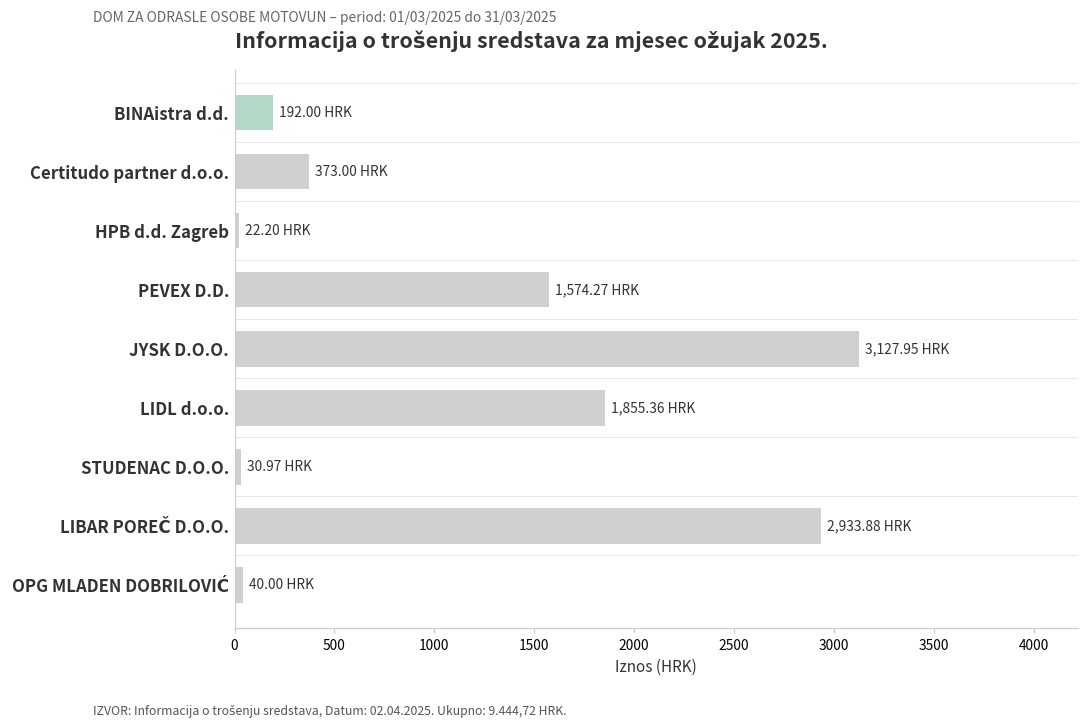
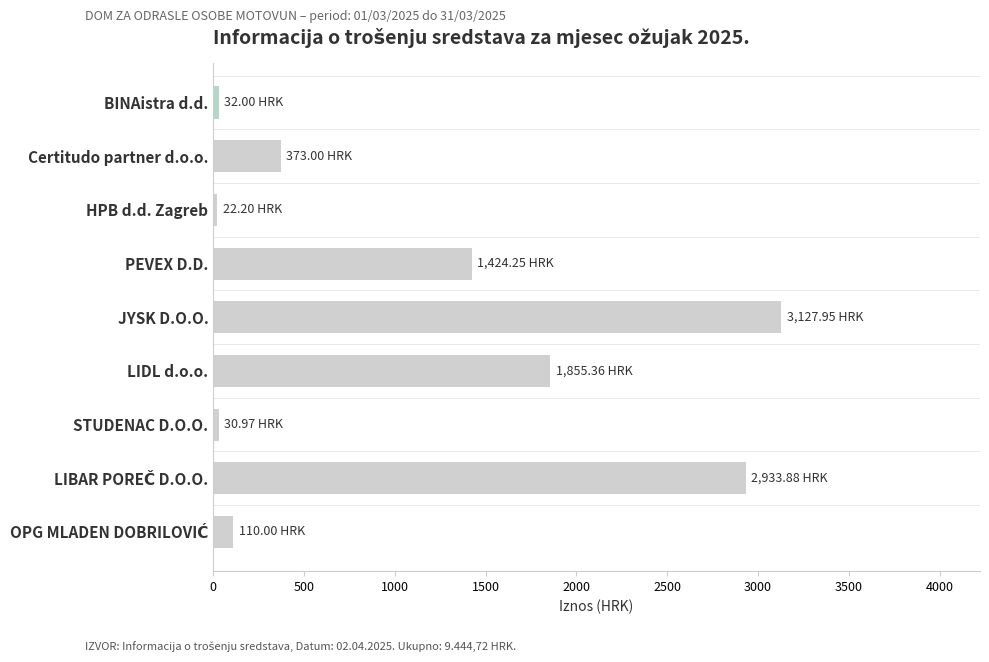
BINAistra d.d.: 192.00 -> 32.00
PEVEX D.D.: 1,574.27 -> 1,424.25
OPG MLADEN DOBRILOVIĆ: 40.00 -> 110.00
